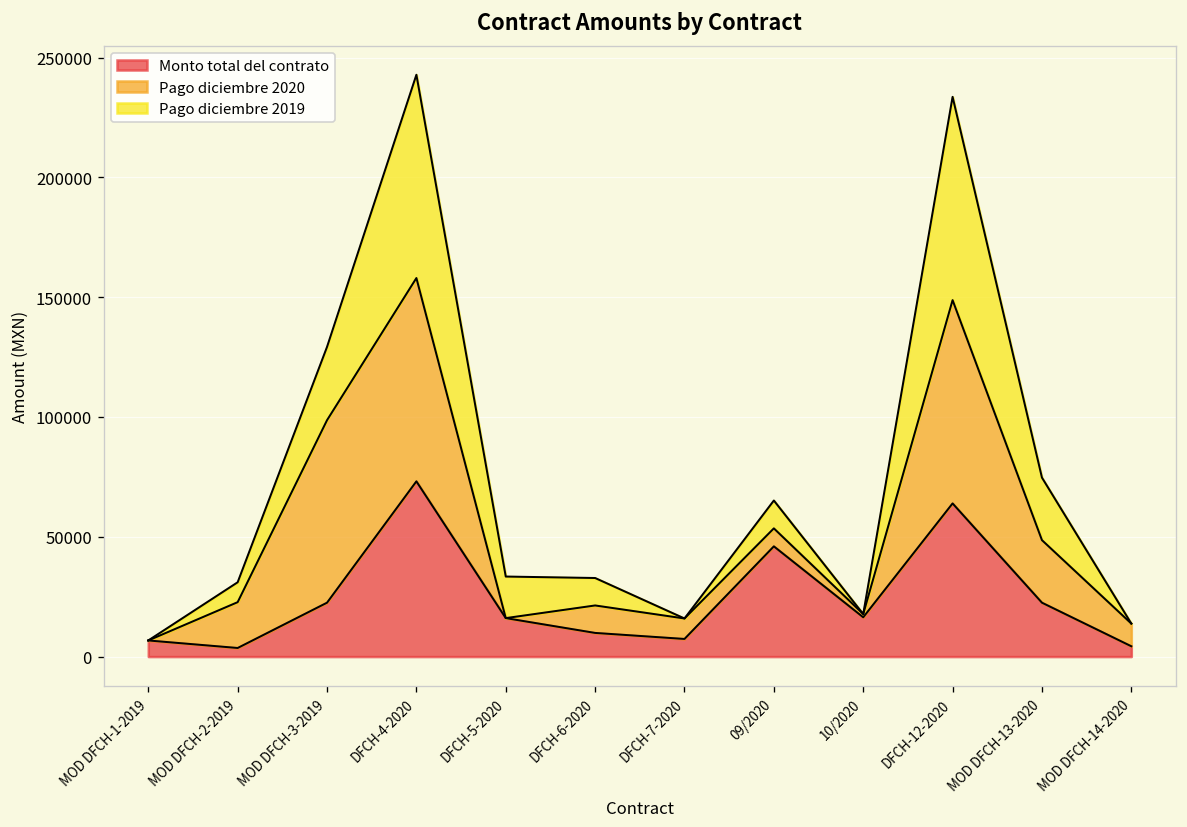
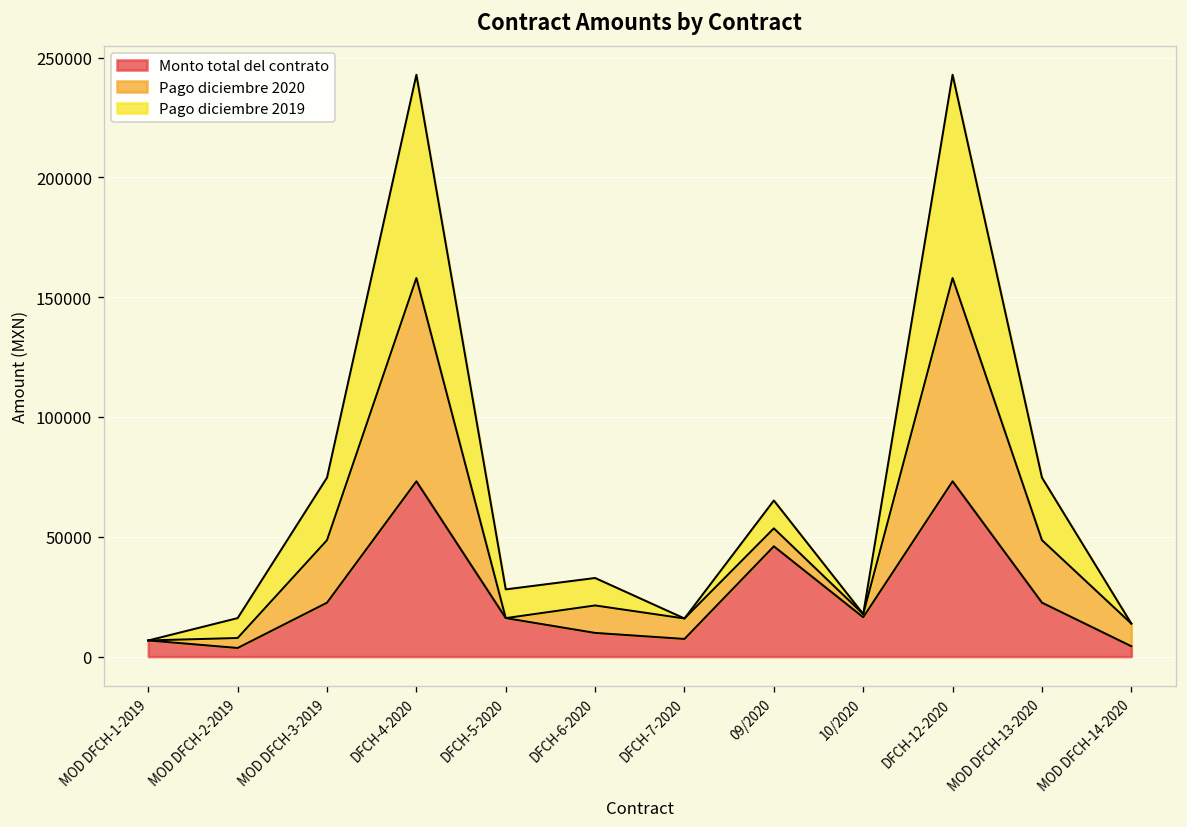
Pago diciembre 2020, MOD DFCH-2-2019: 19000 -> 4000
Pago diciembre 2020, MOD DFCH-3-2019: 76000 -> 26000
Pago diciembre 2019, MOD DFCH-3-2019: 31000 -> 26000
Pago diciembre 2019, DFCH-5-2020: 17000 -> 12000
Monto total del contrato, DFCH-12-2020: 64000 -> 73000
